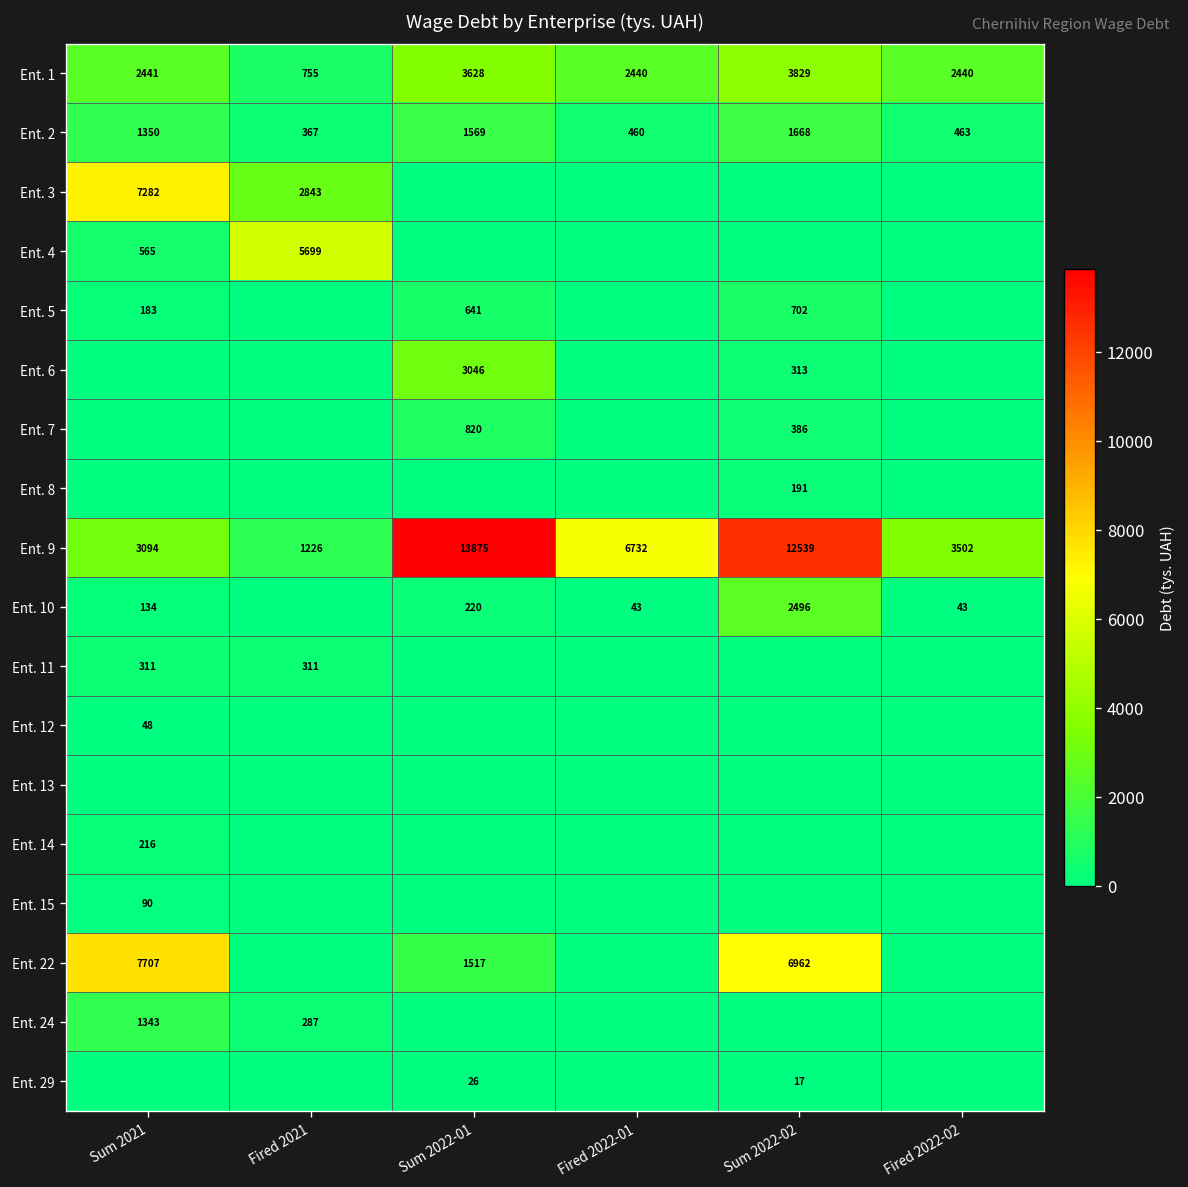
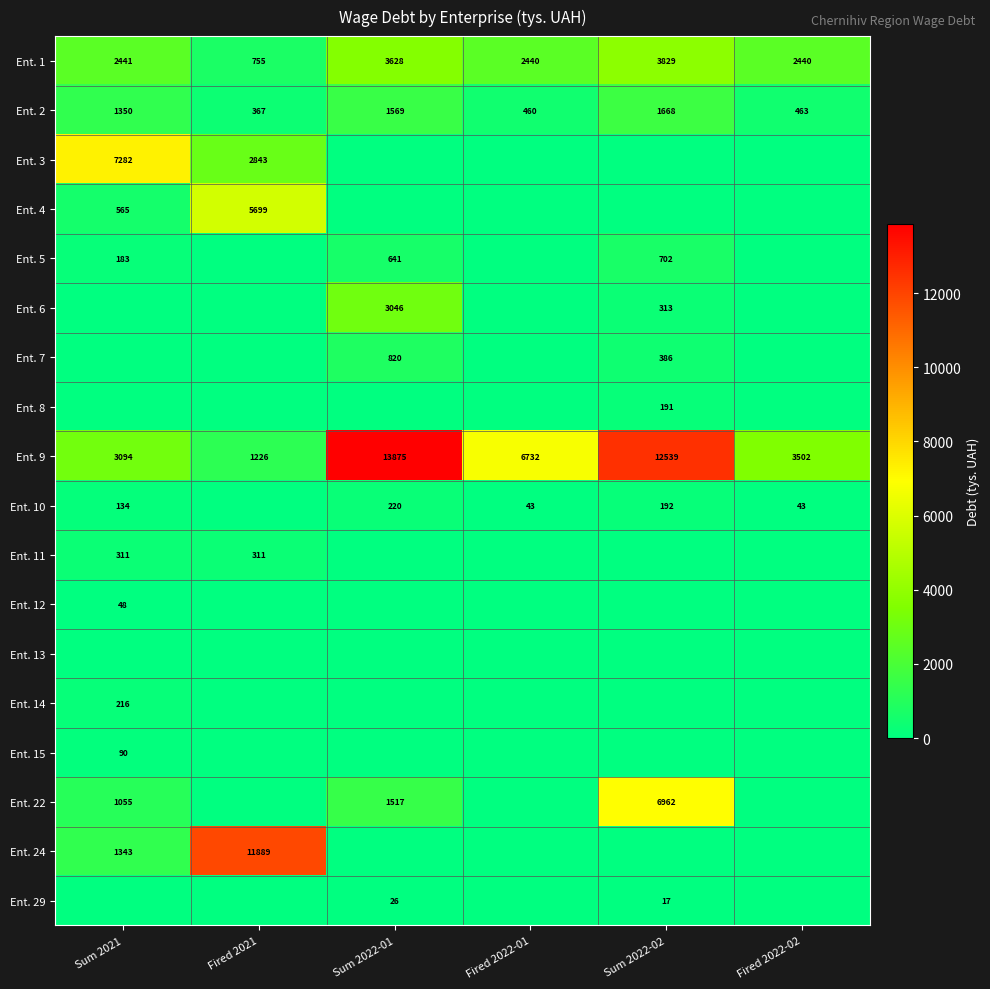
Ent. 10, Sum 2022-02: 2496 -> 192
Ent. 22, Sum 2021: 7707 -> 1055
Ent. 24, Fired 2021: 287 -> 11889
